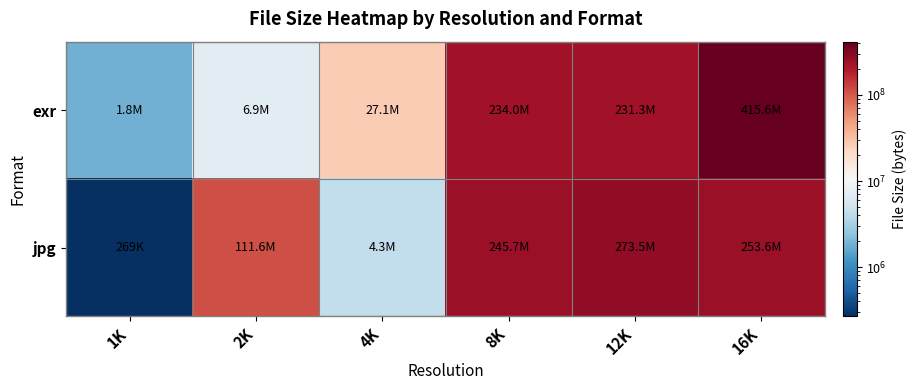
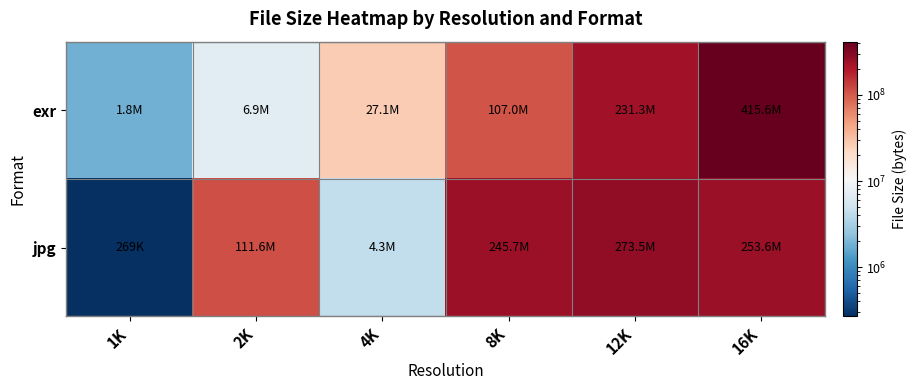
exr, 8K: 234.0M -> 107.0M
